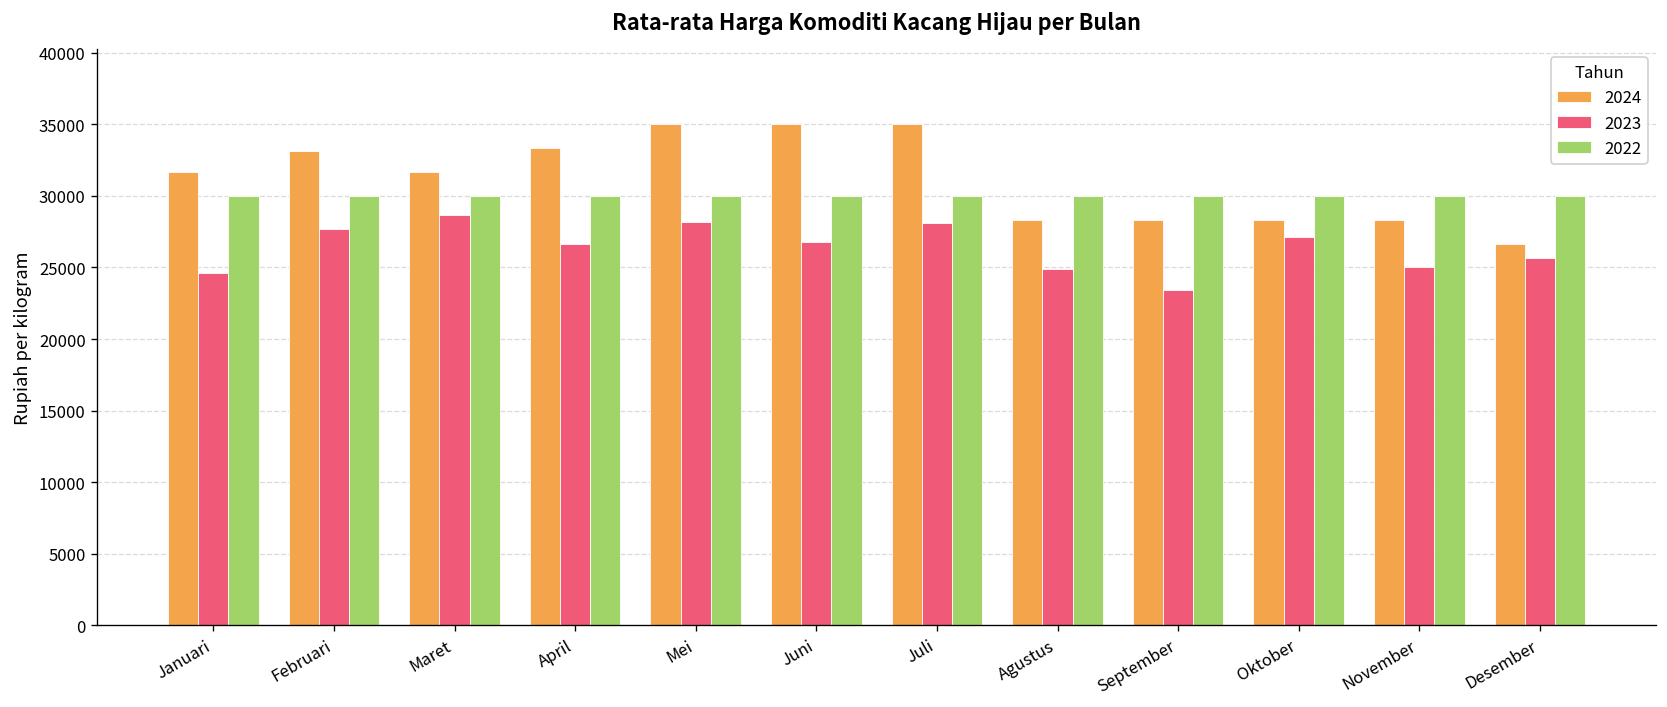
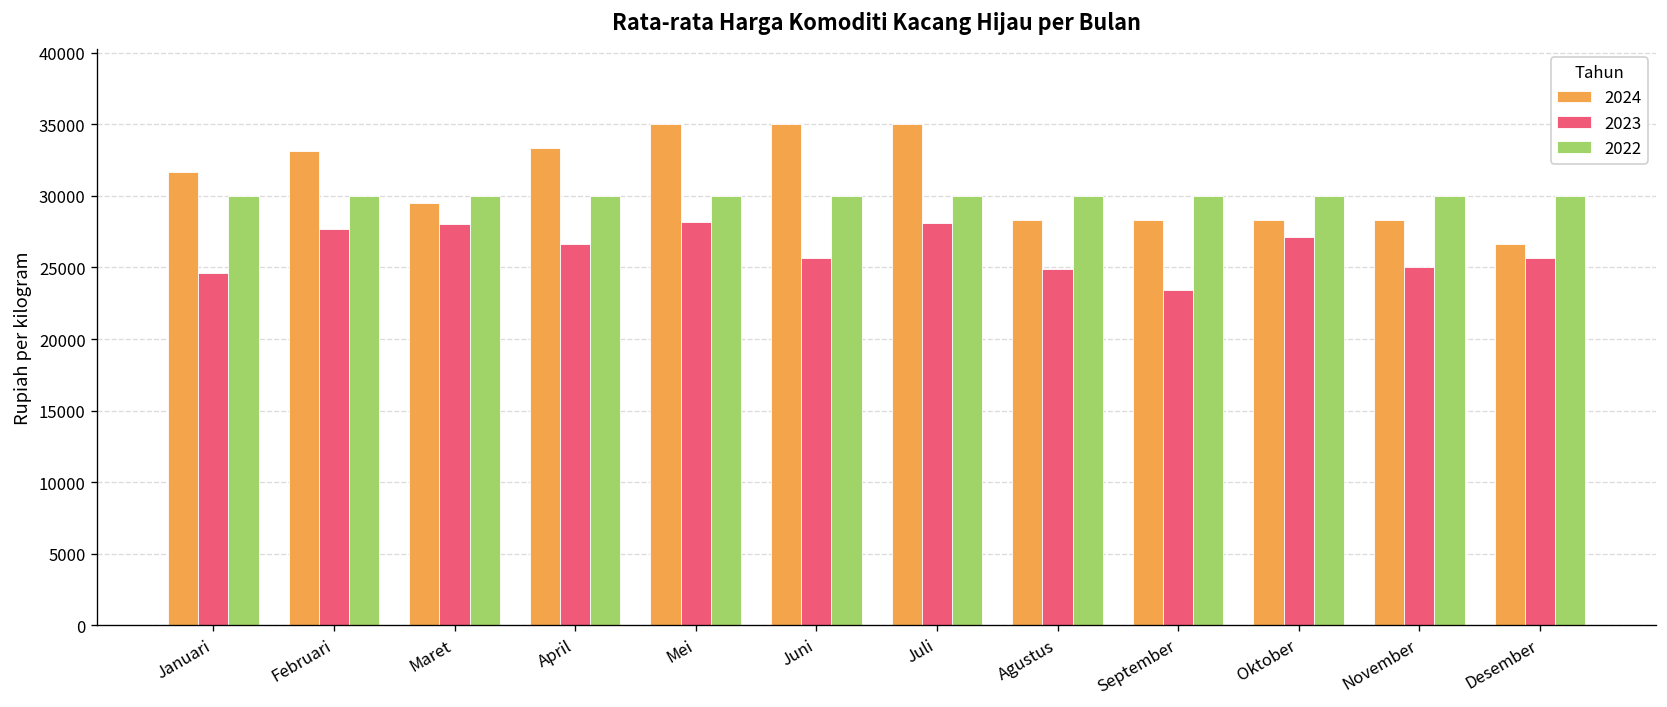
2024, Maret: 31700 -> 29500
2023, Maret: 28700 -> 28000
2023, Juni: 26800 -> 25700
